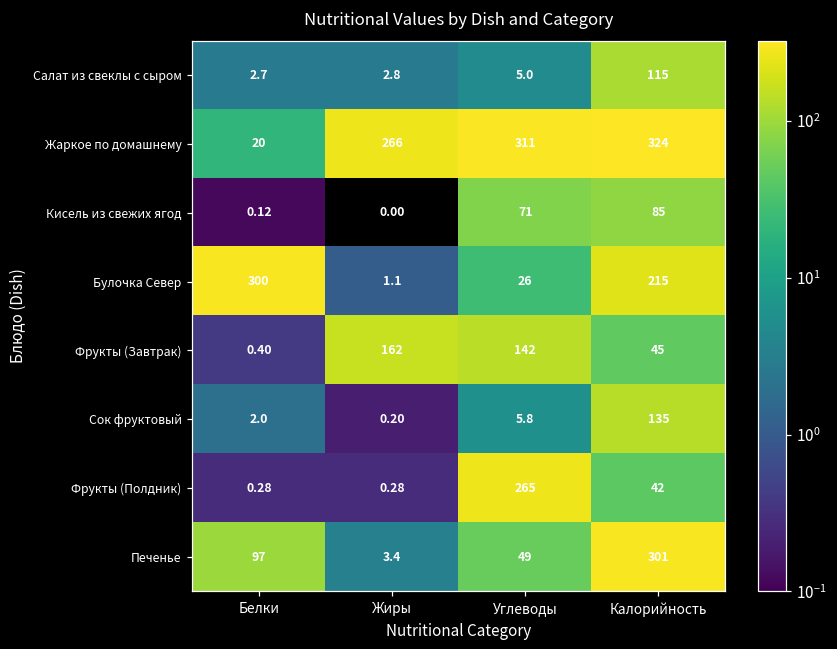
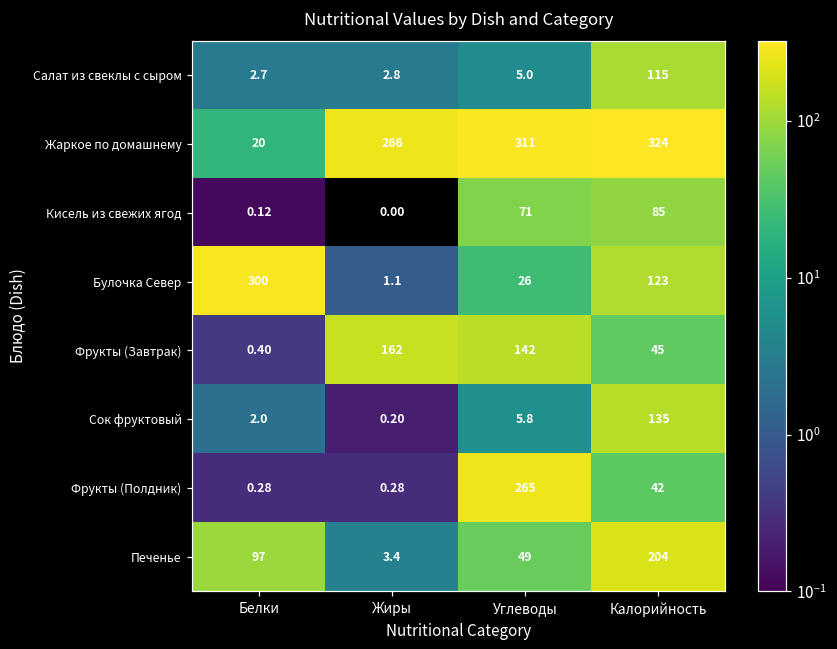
Булочка Север, Калорийность: 215 -> 123
Печенье, Калорийность: 301 -> 204
